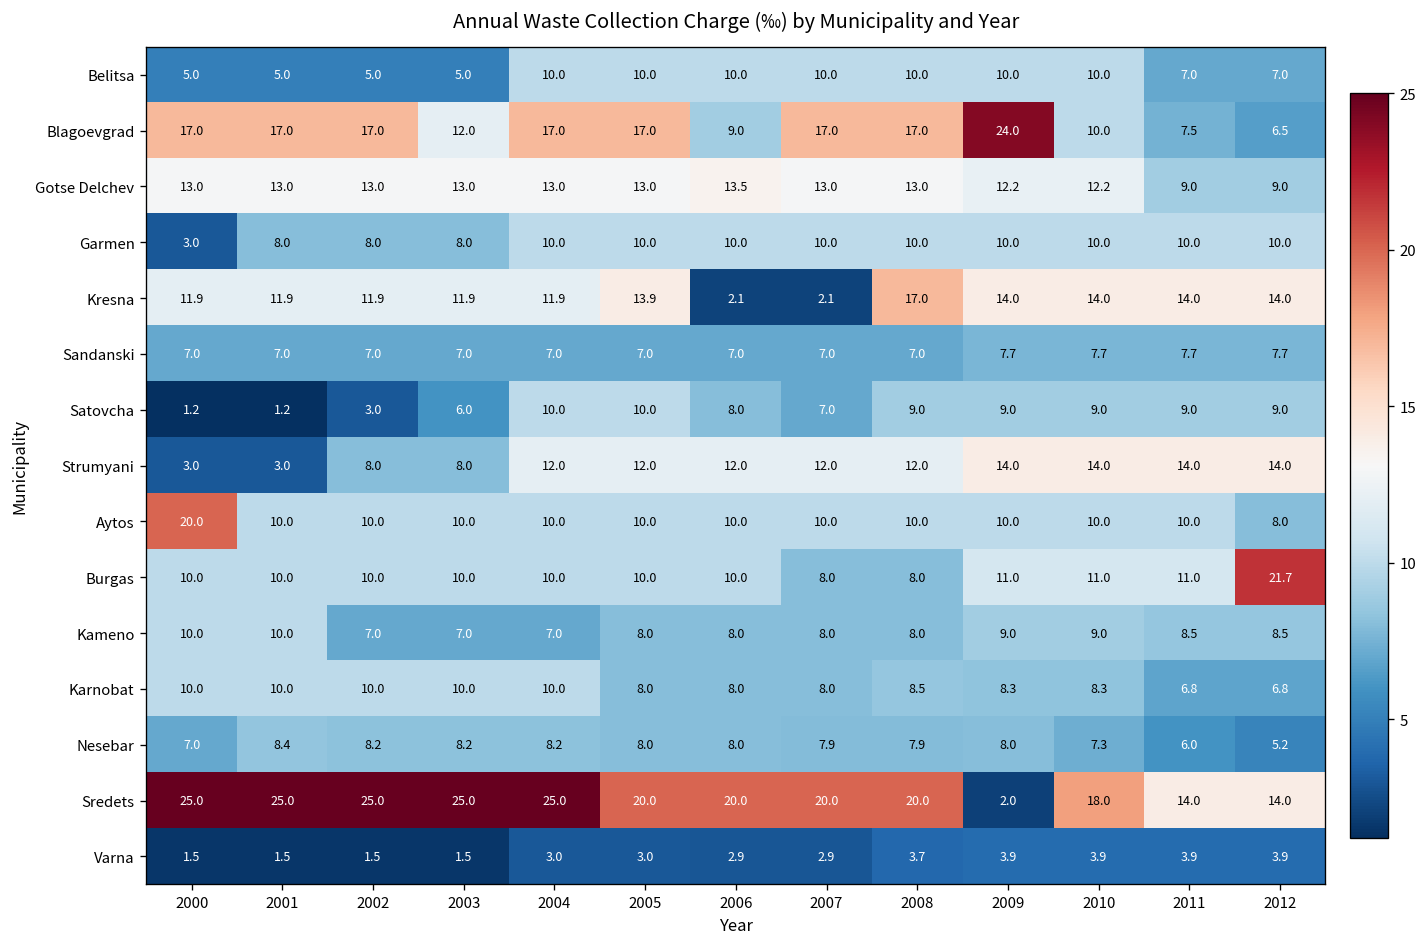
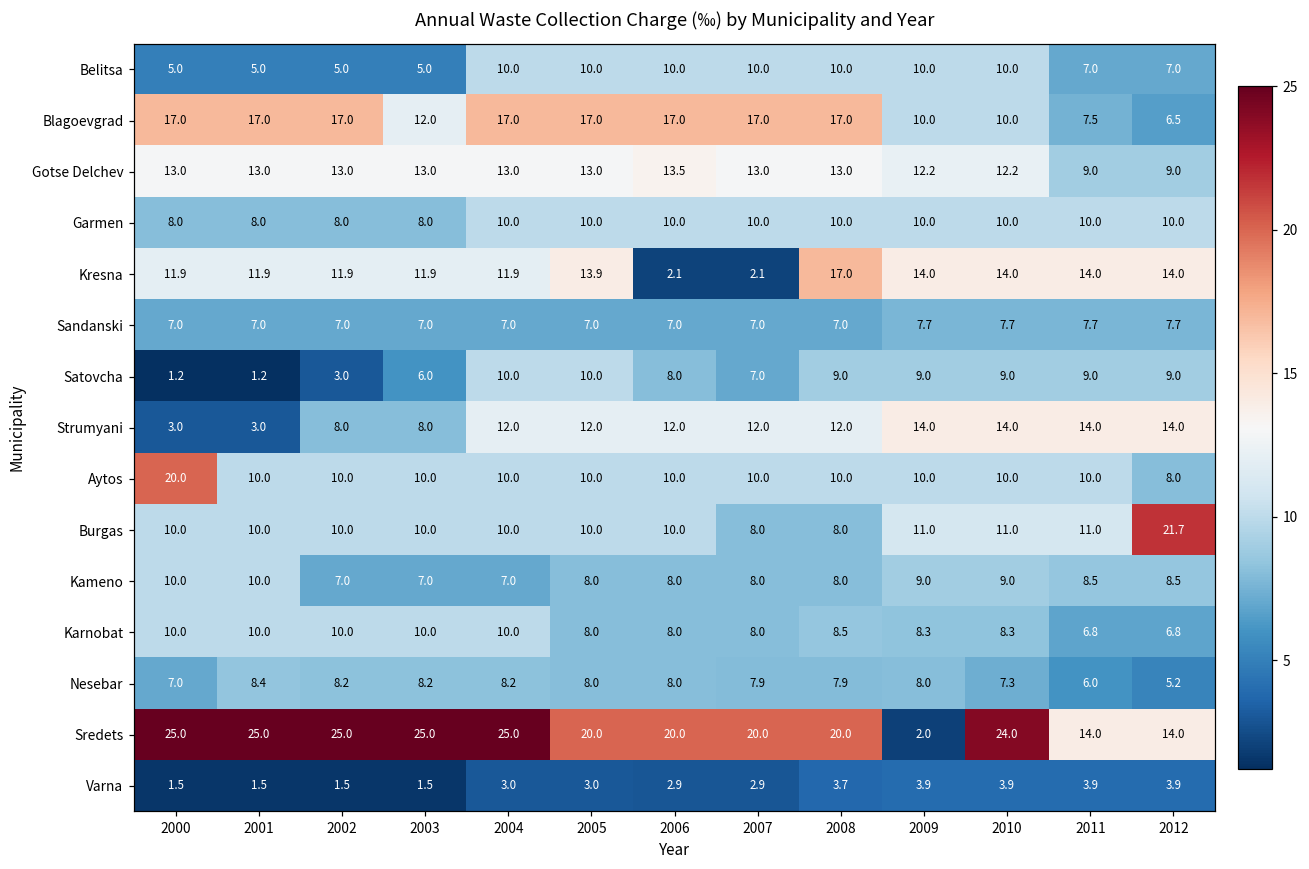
Blagoevgrad, 2006: 9.0 -> 17.0
Blagoevgrad, 2009: 24.0 -> 10.0
Garmen, 2000: 3.0 -> 8.0
Sredets, 2010: 18.0 -> 24.0
